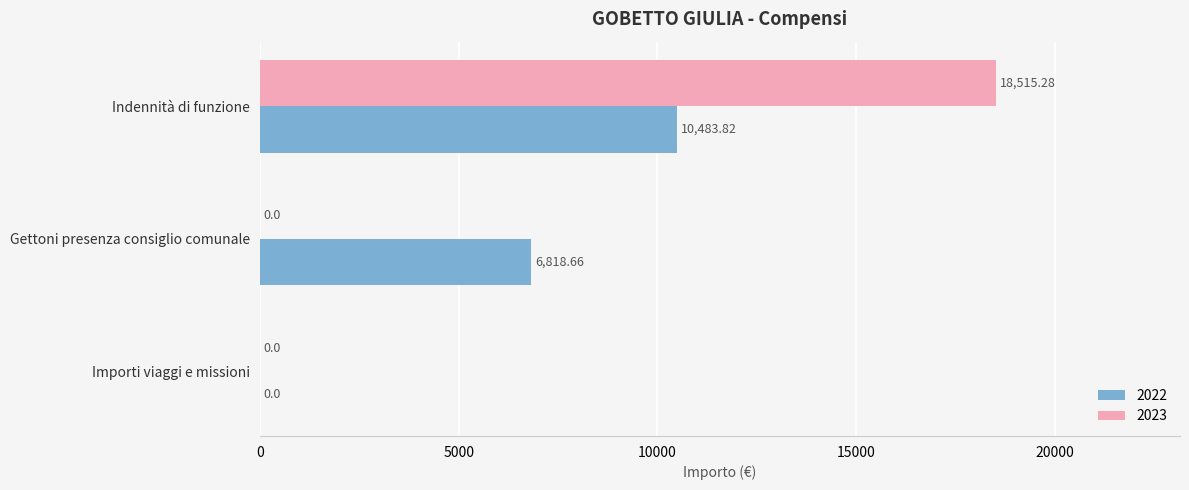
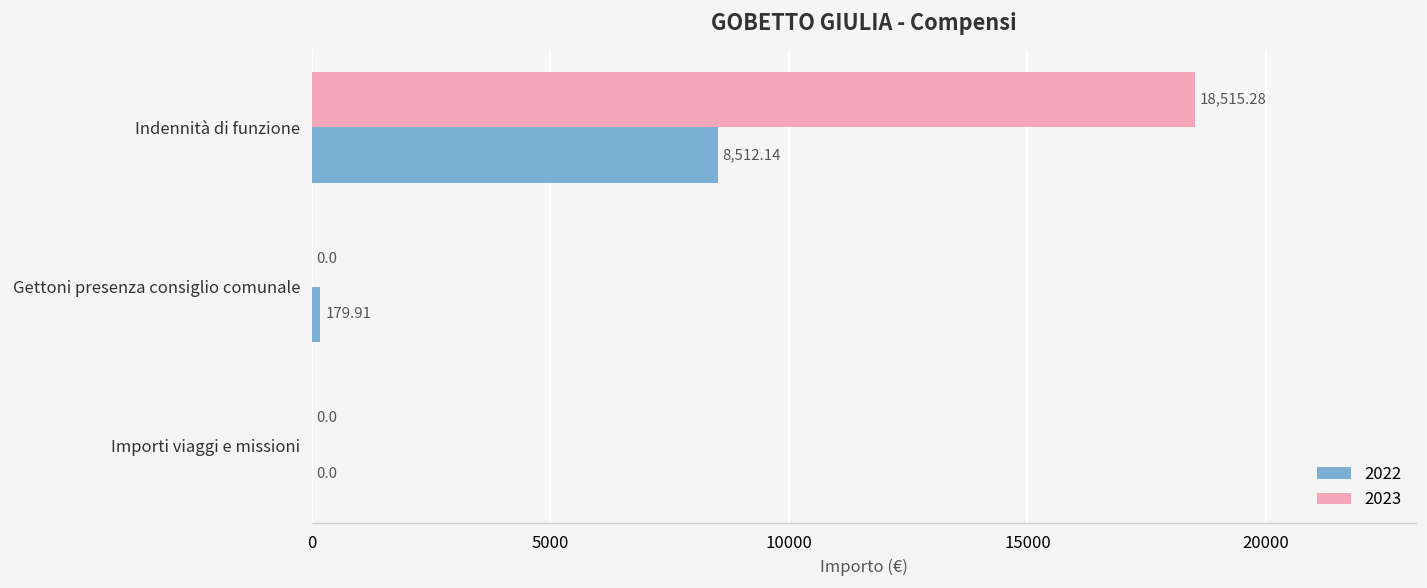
2022, Indennità di funzione: 10,483.82 -> 8,512.14
2022, Gettoni presenza consiglio comunale: 6,818.66 -> 179.91
